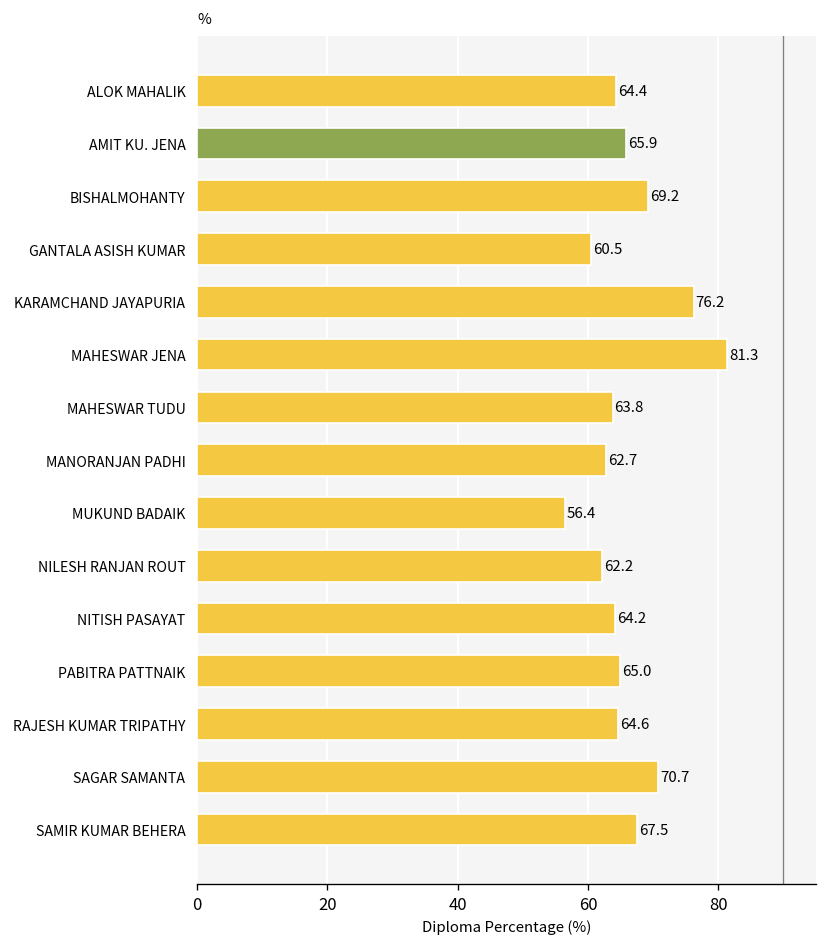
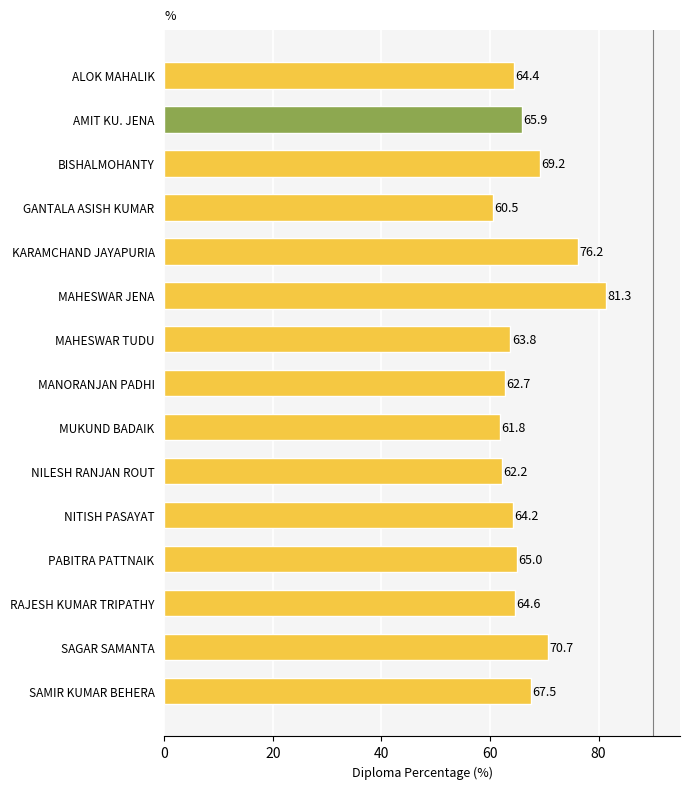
MUKUND BADAIK: 56.4 -> 61.8
